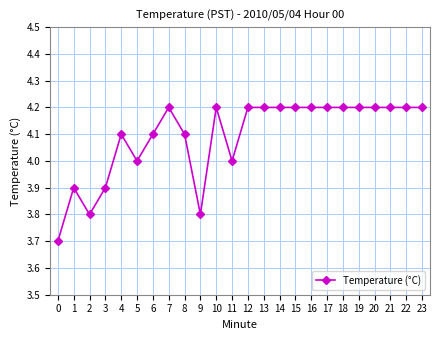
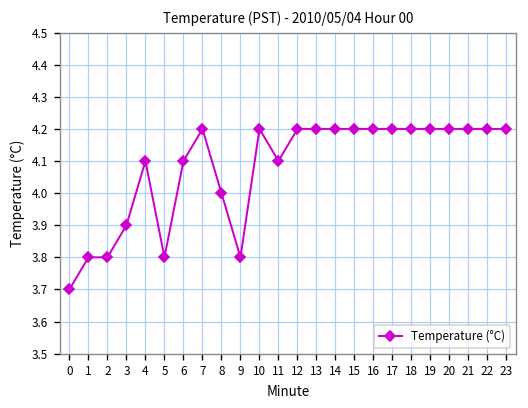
1: 3.9 -> 3.8
5: 4.0 -> 3.8
8: 4.1 -> 4.0
11: 4.0 -> 4.1
